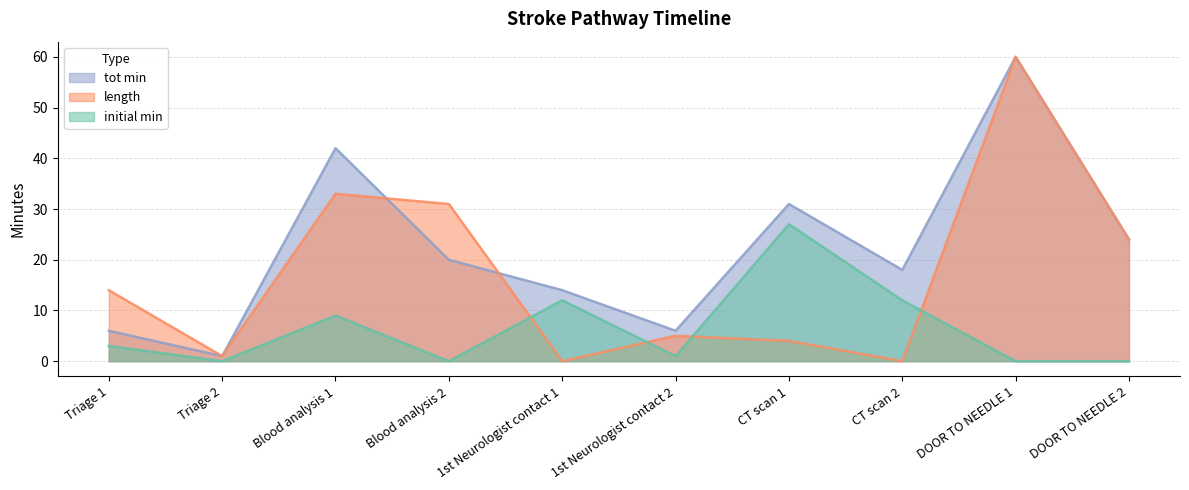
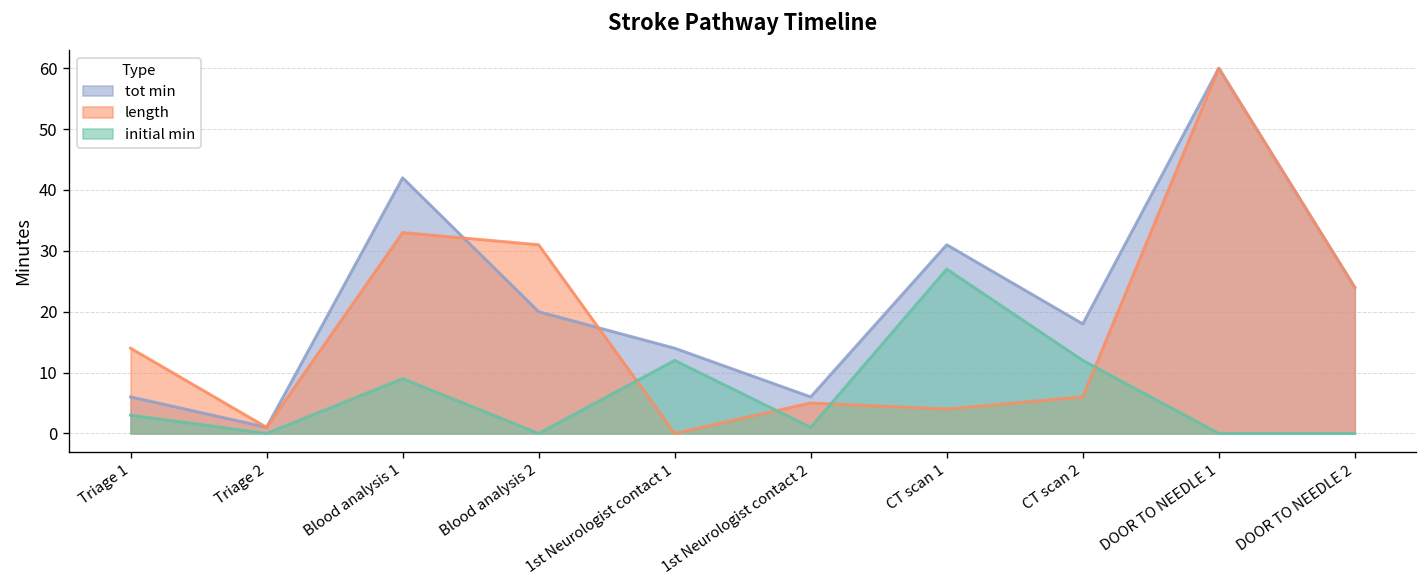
length, CT scan 2: 0 -> 6
